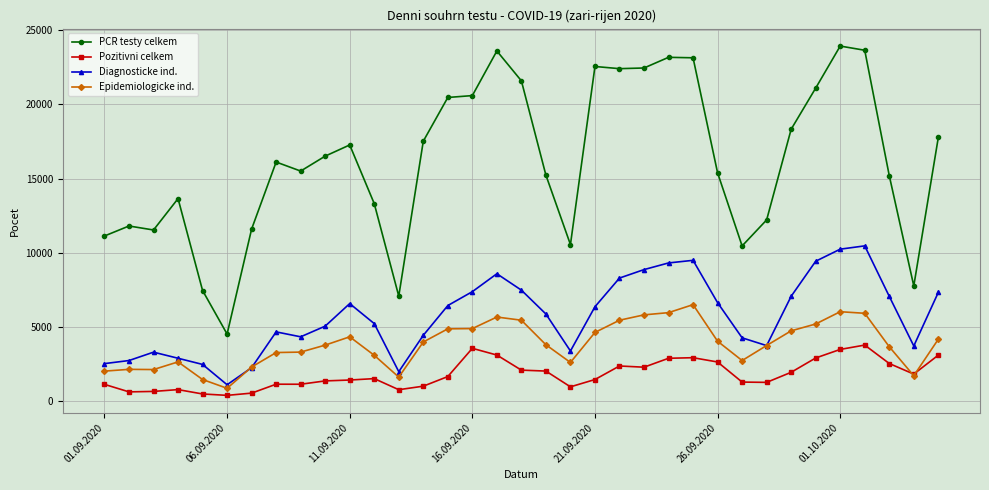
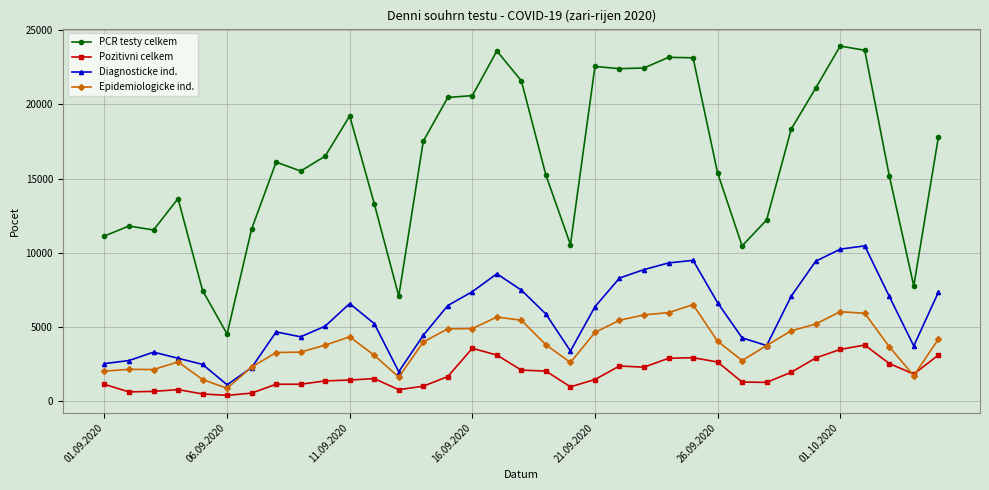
PCR testy celkem, 11.09.2020: 17300 -> 19200
